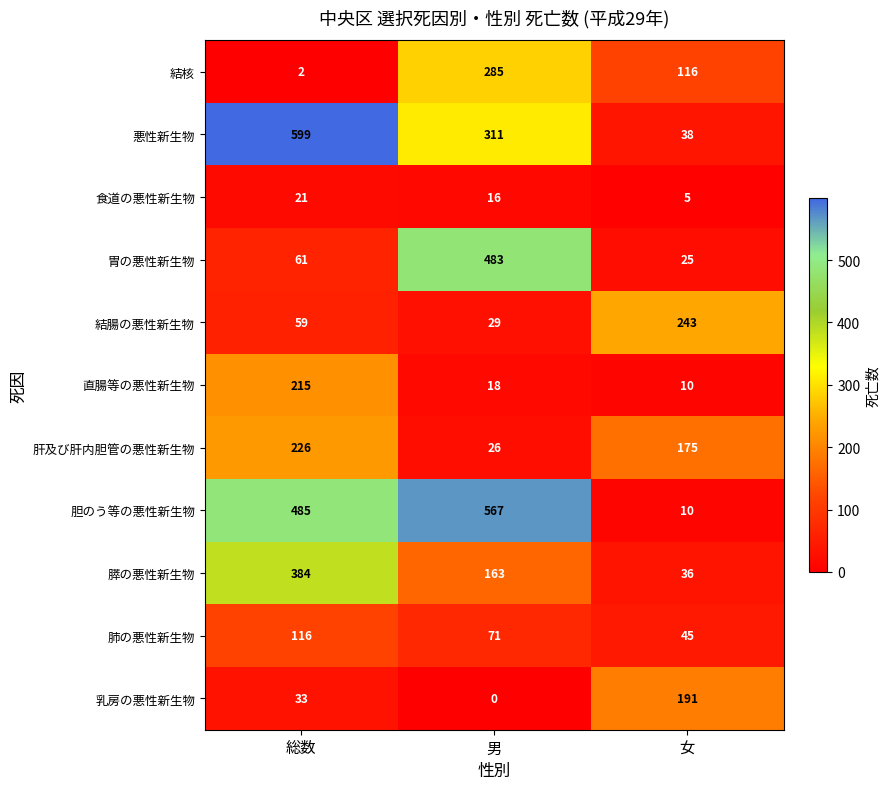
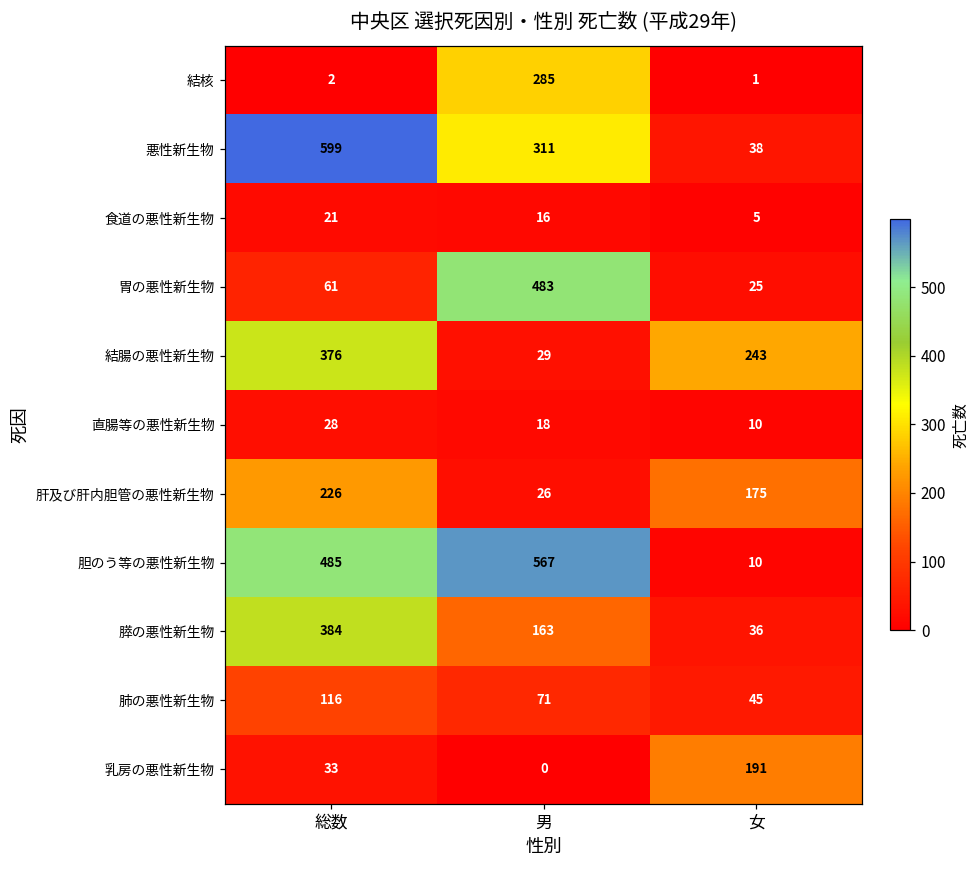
結核, 女: 116 -> 1
結腸の悪性新生物, 総数: 59 -> 376
直腸等の悪性新生物, 総数: 215 -> 28
